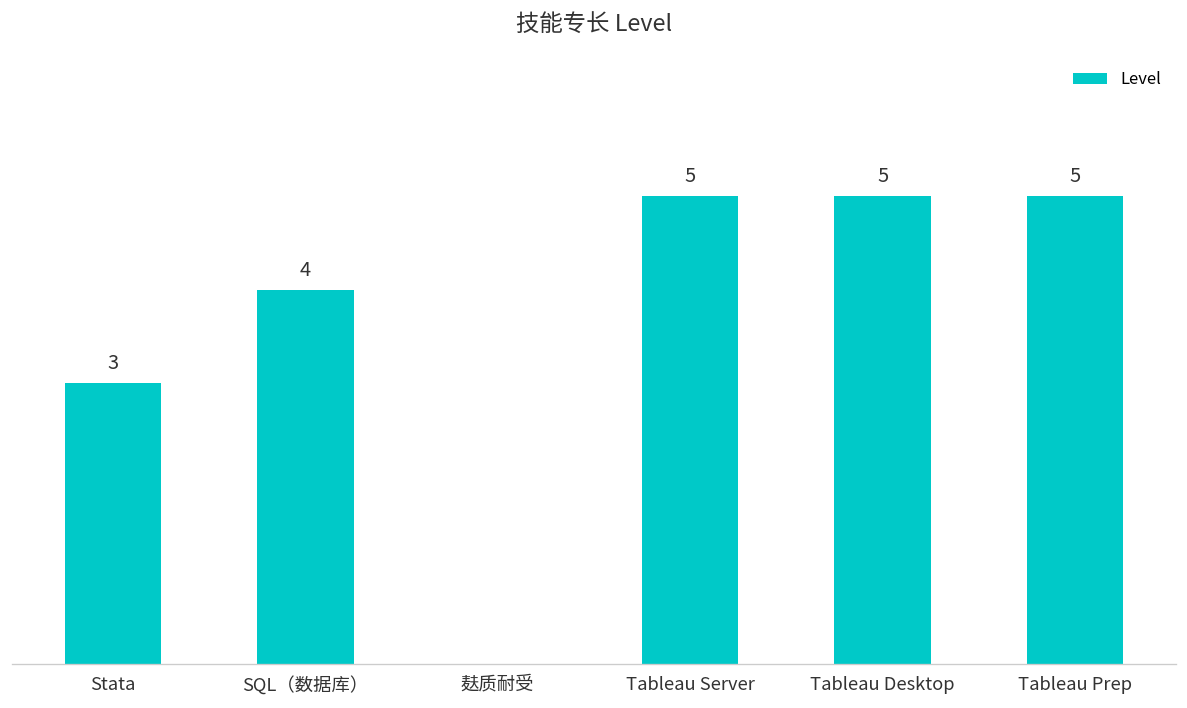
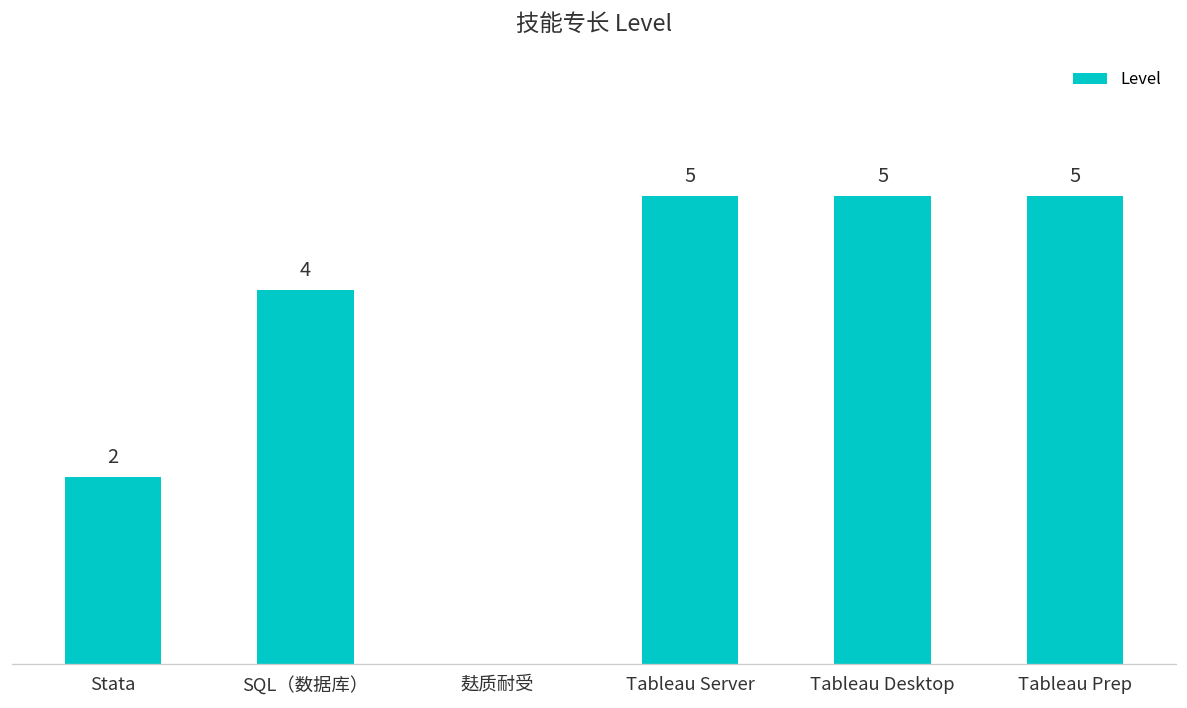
Stata: 3 -> 2
